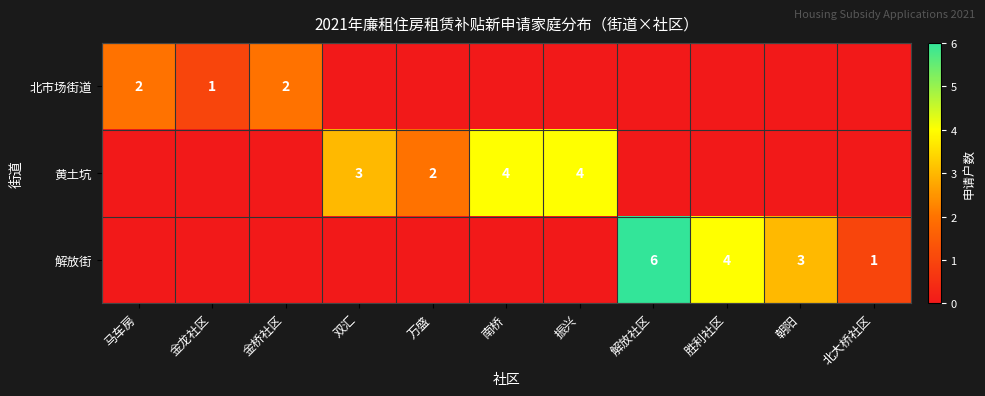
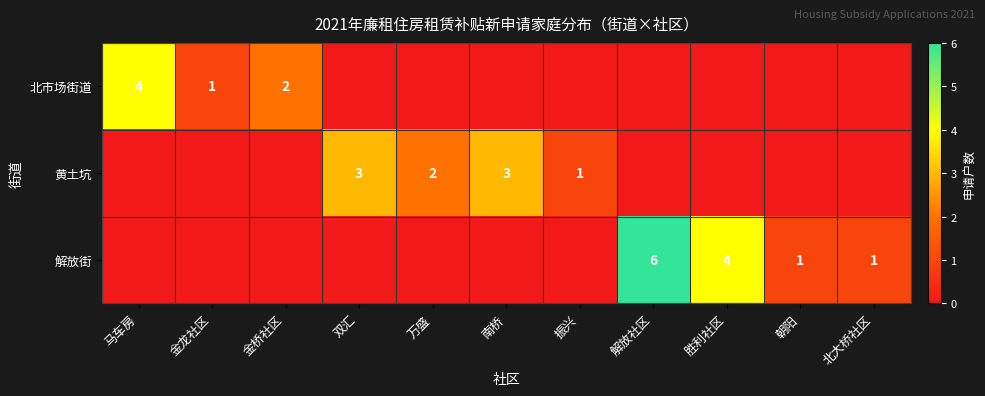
北市场街道, 马车房: 2 -> 4
黄土坑, 南桥: 4 -> 3
黄土坑, 振兴: 4 -> 1
解放街, 朝阳: 3 -> 1
